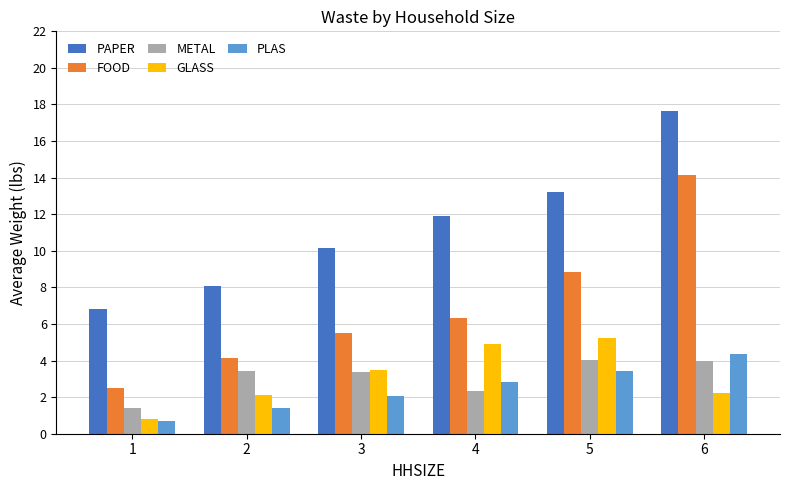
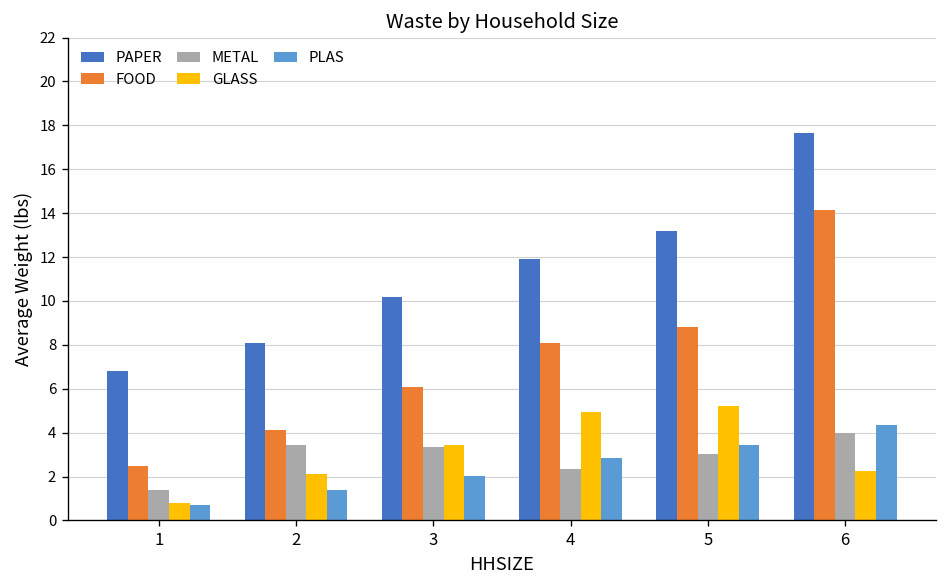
FOOD, 3: 5.5 -> 6.1
FOOD, 4: 6.3 -> 8.1
METAL, 5: 4.1 -> 3.0
